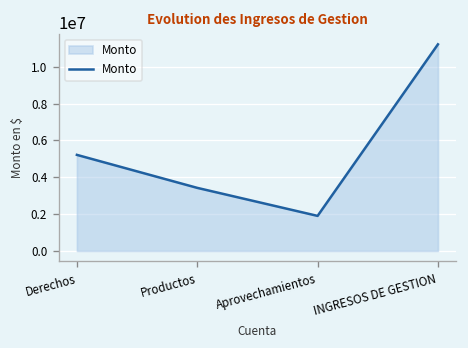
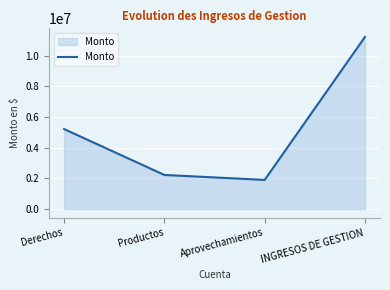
Productos: 3400000 -> 2200000
